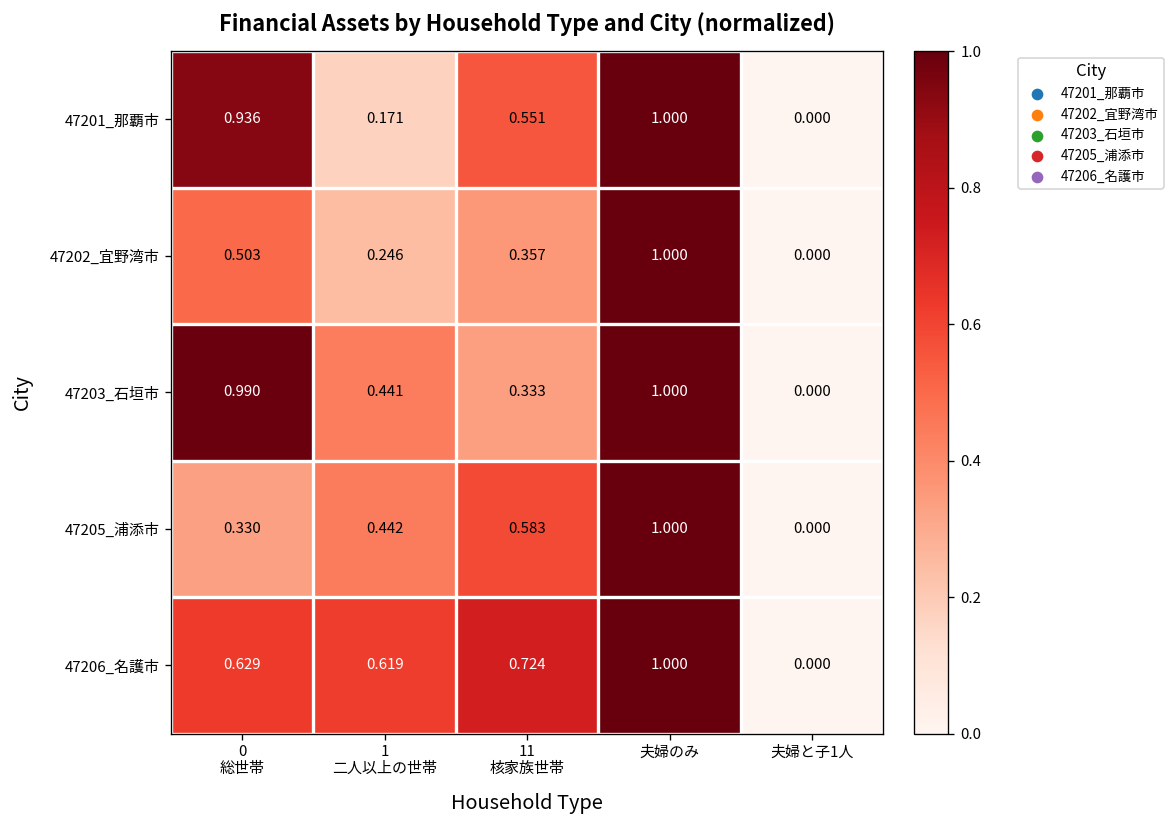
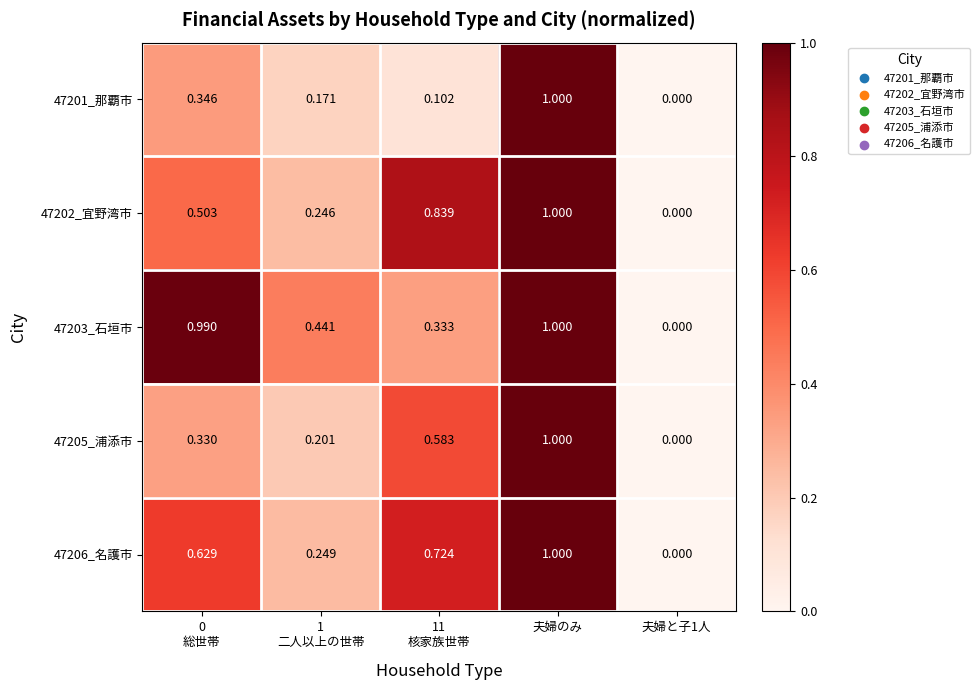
47201_那覇市, 0 総世帯: 0.936 -> 0.346
47201_那覇市, 11 核家族世帯: 0.551 -> 0.102
47202_宜野湾市, 11 核家族世帯: 0.357 -> 0.839
47205_浦添市, 1 二人以上の世帯: 0.442 -> 0.201
47206_名護市, 1 二人以上の世帯: 0.619 -> 0.249
